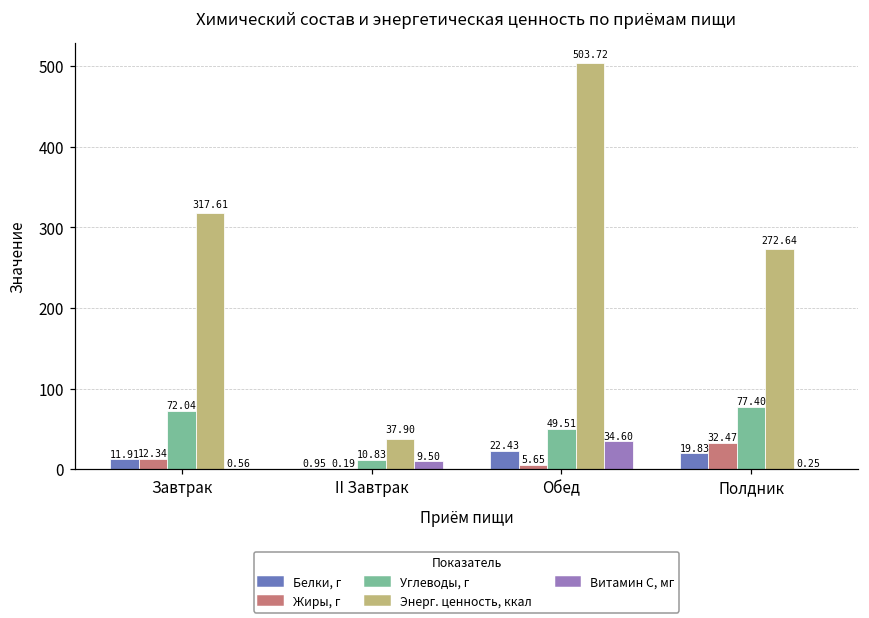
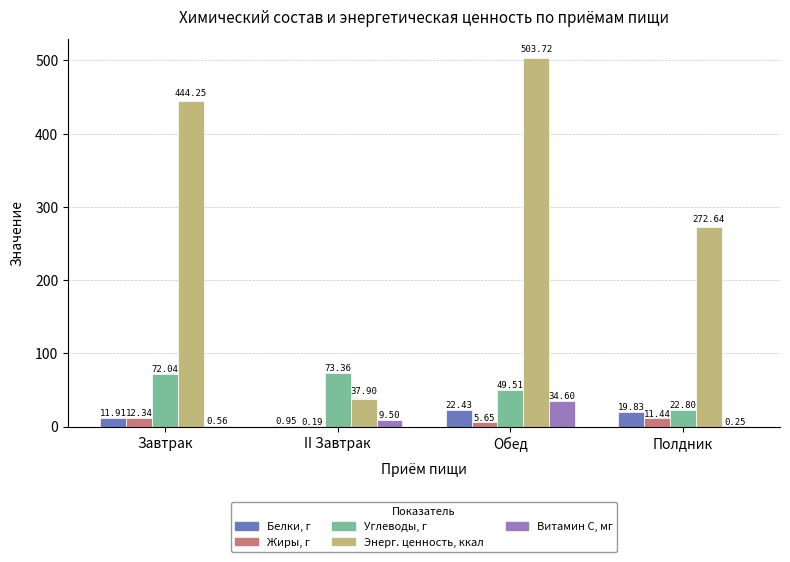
Энерг. ценность, ккал, Завтрак: 317.61 -> 444.25
Углеводы, г, II Завтрак: 10.83 -> 73.36
Жиры, г, Полдник: 32.47 -> 11.44
Углеводы, г, Полдник: 77.40 -> 22.80
